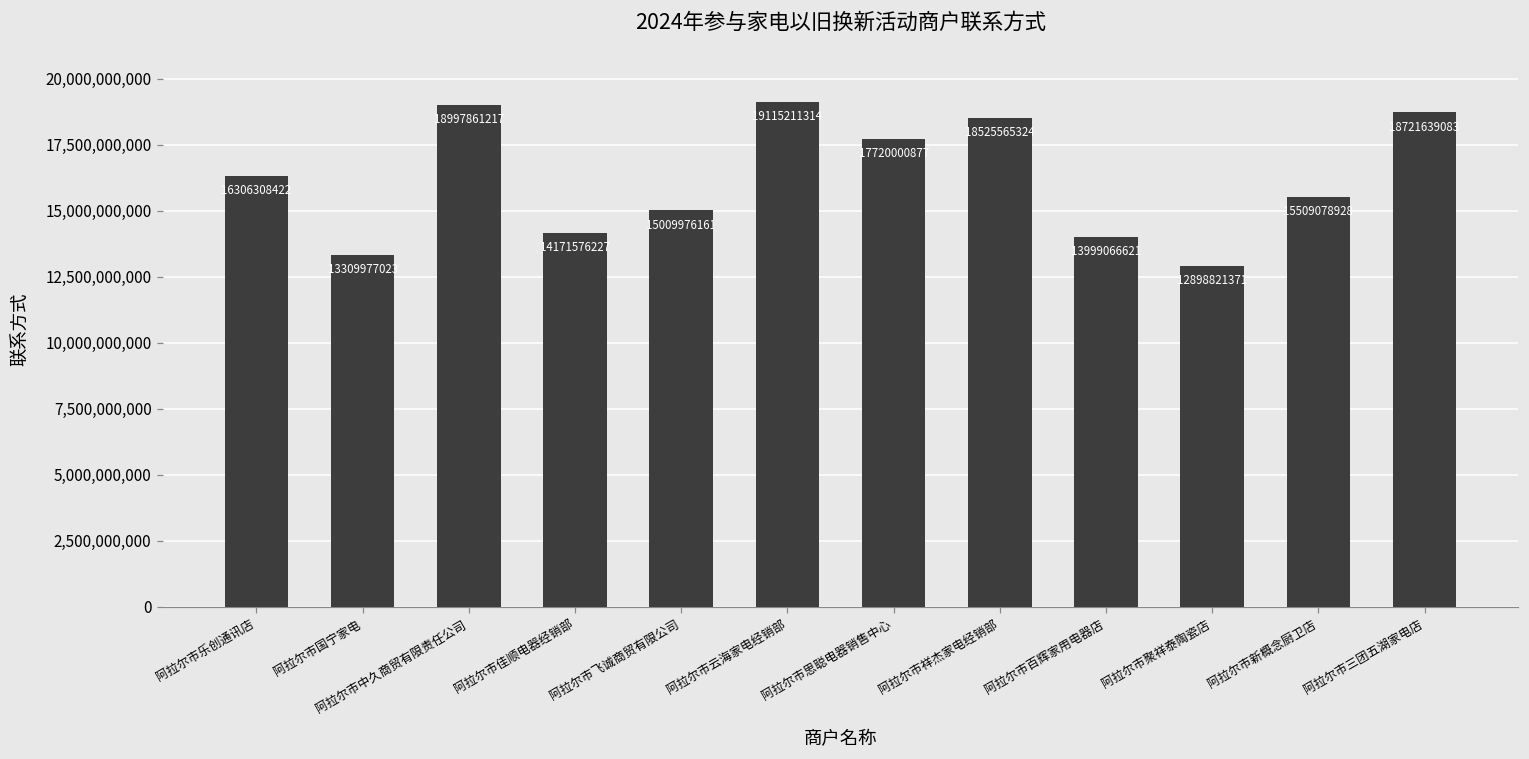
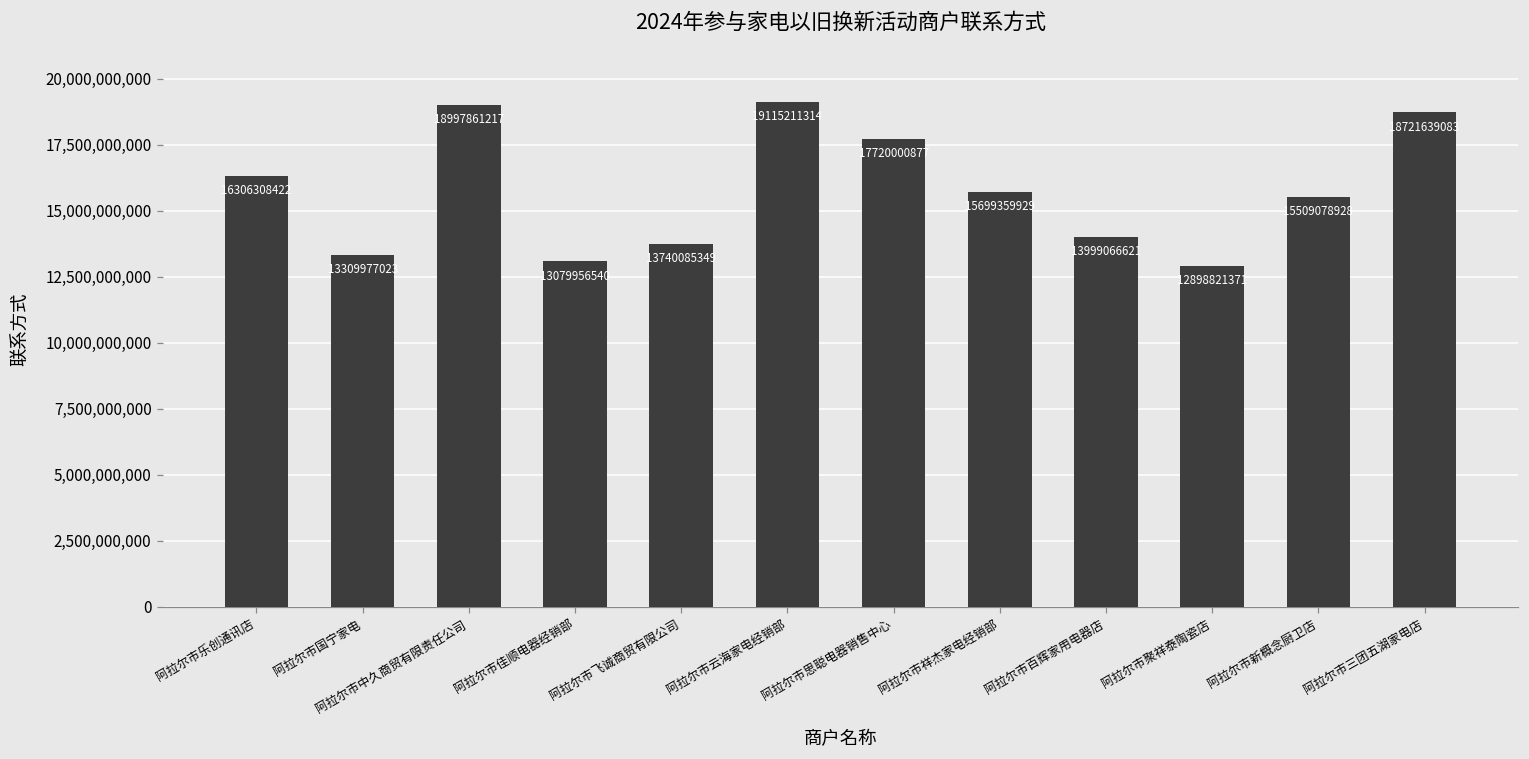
阿拉尔市佳顺电器经销部: 14171576227 -> 13079956540
阿拉尔市飞诚商贸有限公司: 15009976161 -> 13740085349
阿拉尔市祥杰家电经销部: 18525565324 -> 15699359929
